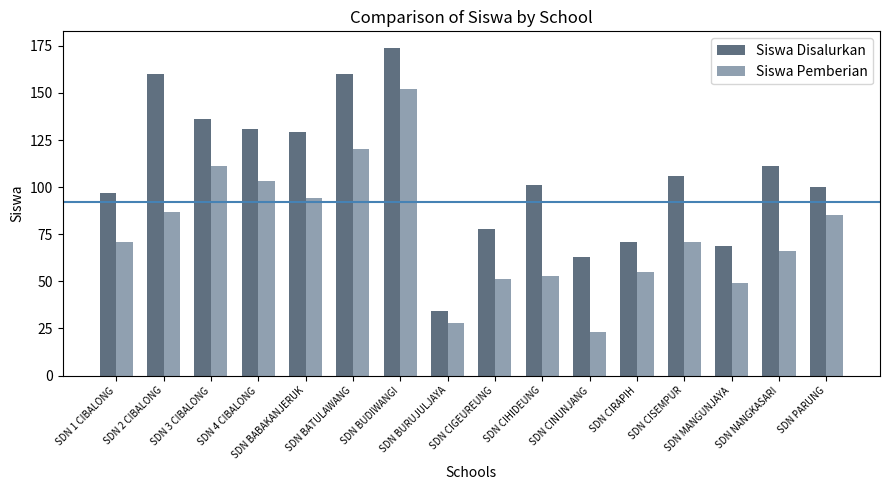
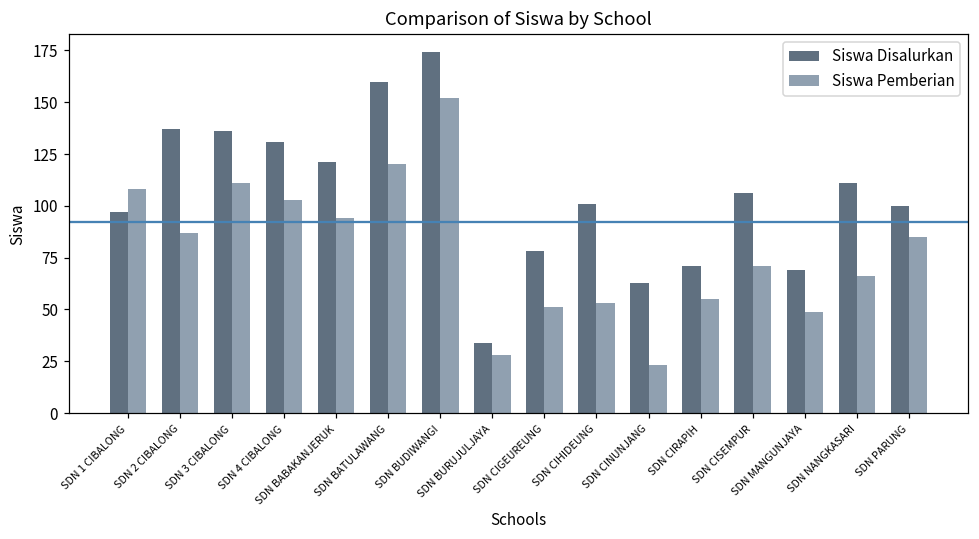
Siswa Pemberian, SDN 1 CIBALONG: 71 -> 108
Siswa Disalurkan, SDN 2 CIBALONG: 160 -> 137
Siswa Disalurkan, SDN BABAKANJERUK: 129 -> 121
